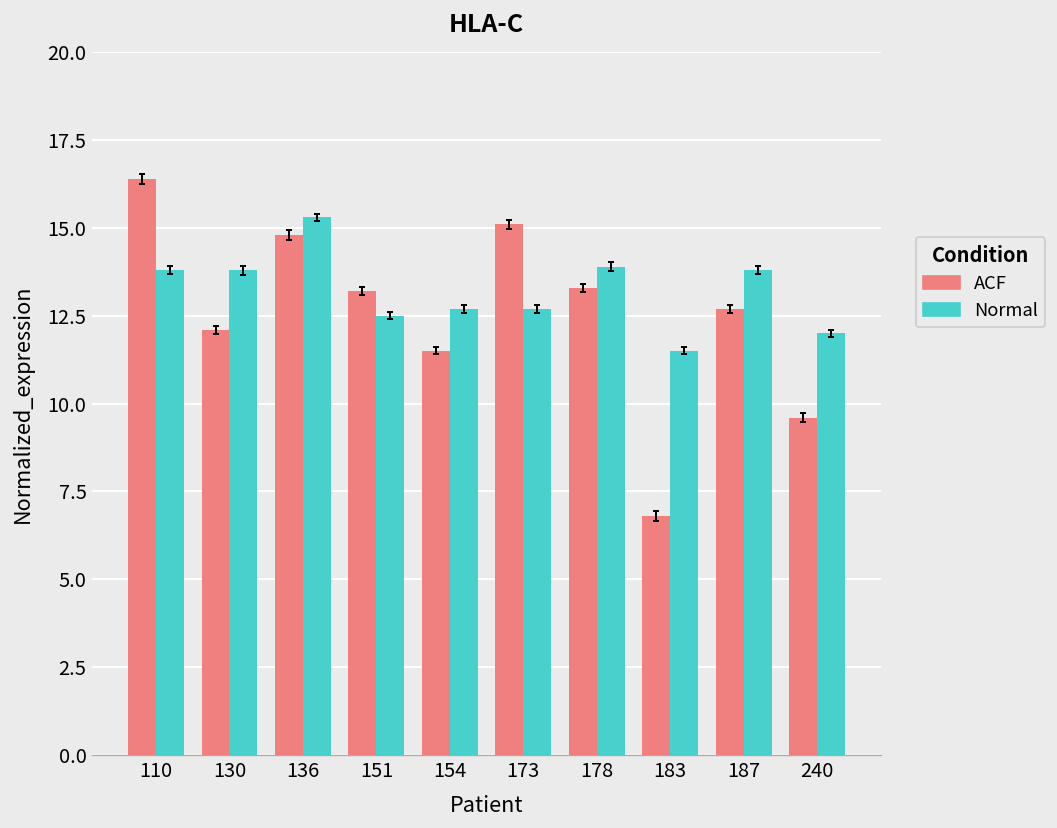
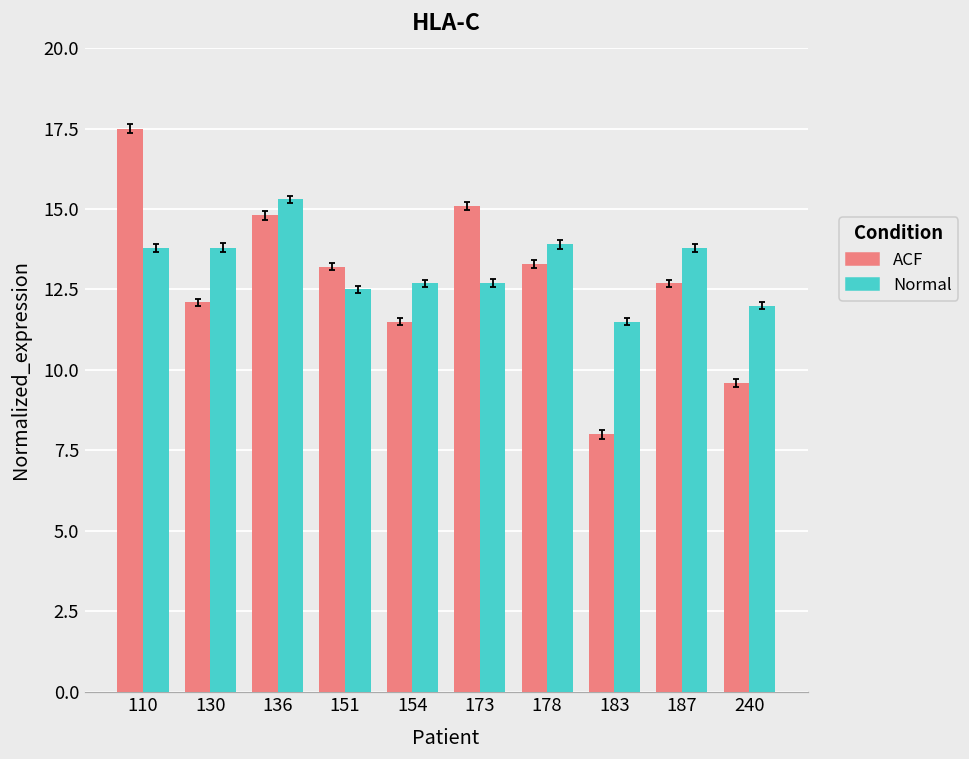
ACF, 110: 16.4 -> 17.5
ACF, 183: 6.8 -> 8.0
